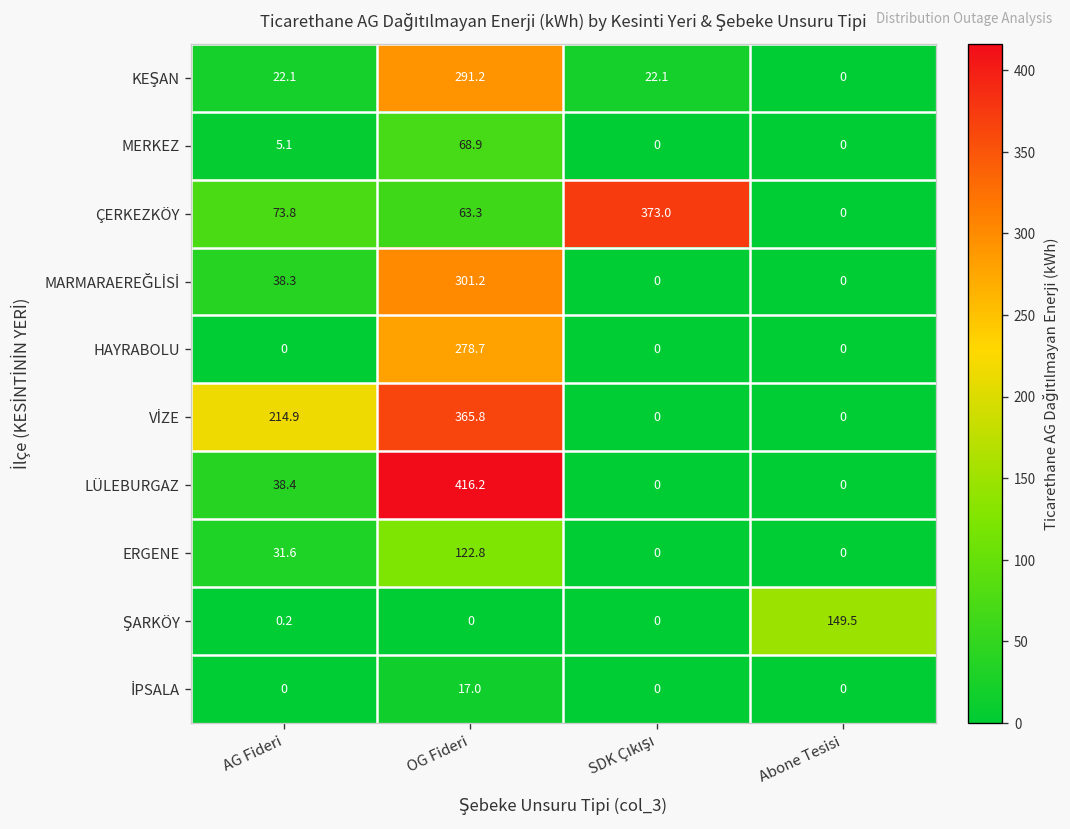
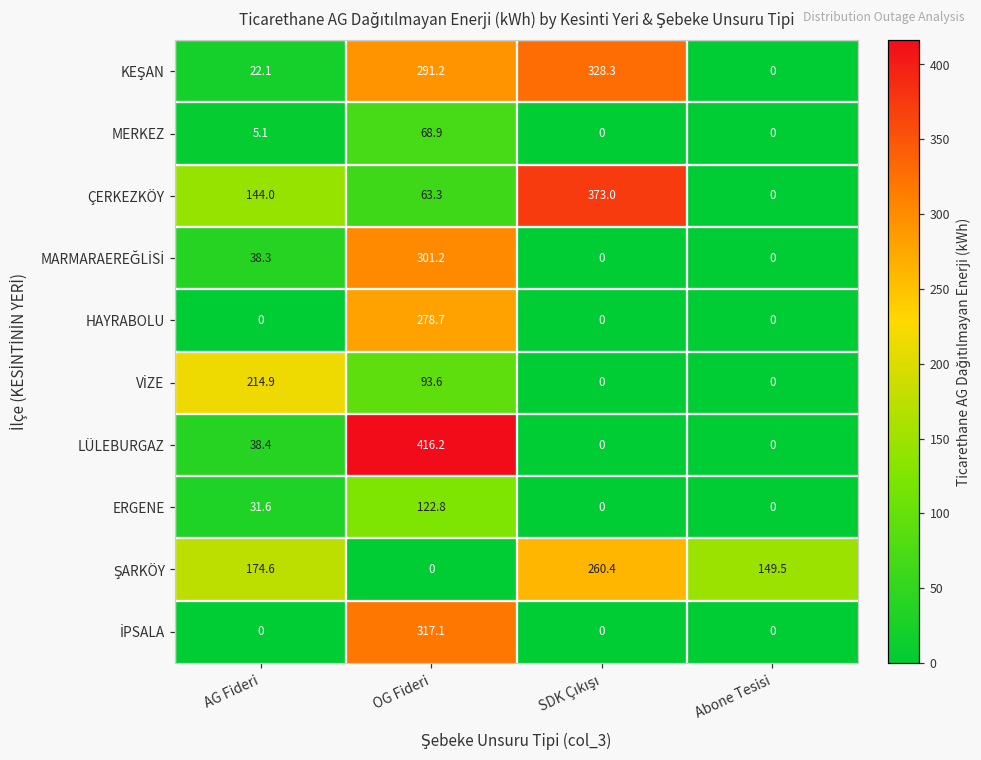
KEŞAN, SDK Çıkışı: 22.1 -> 328.3
ÇERKEZKÖY, AG Fideri: 73.8 -> 144.0
VİZE, OG Fideri: 365.8 -> 93.6
ŞARKÖY, AG Fideri: 0.2 -> 174.6
ŞARKÖY, SDK Çıkışı: 0 -> 260.4
İPSALA, OG Fideri: 17.0 -> 317.1
